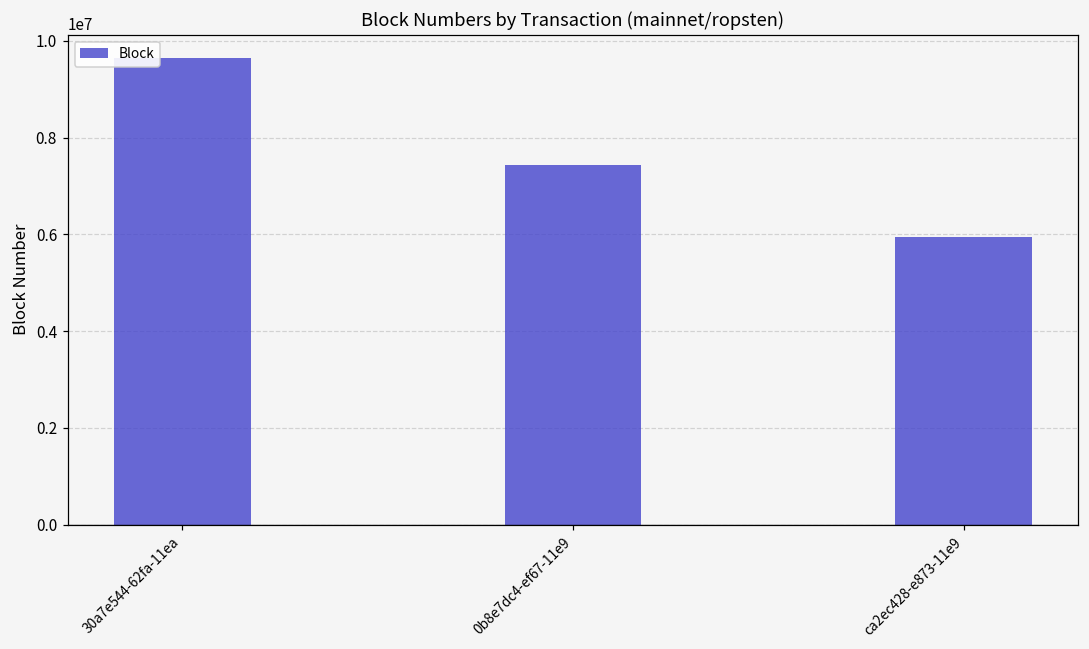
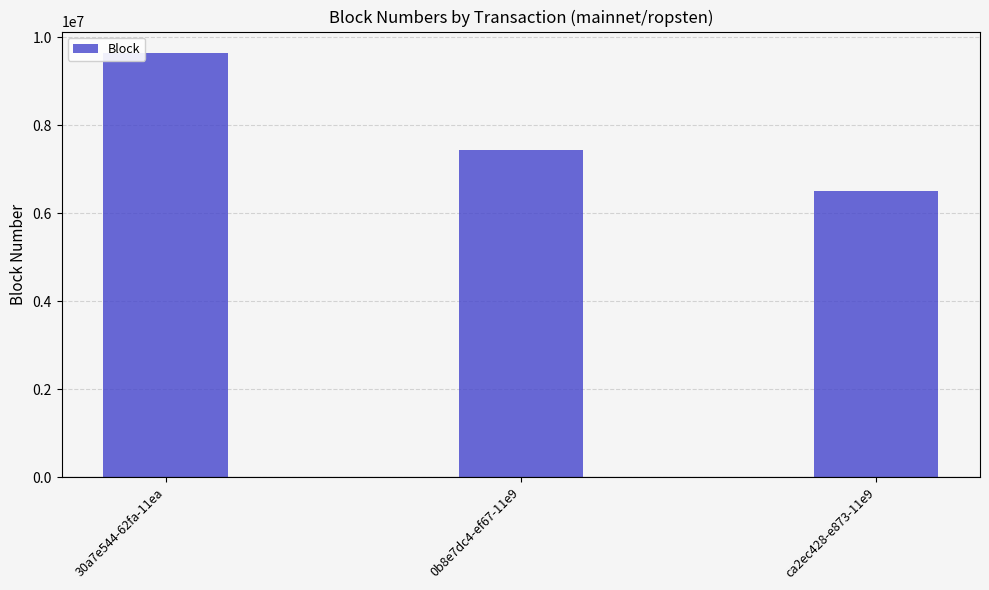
ca2ec428-e873-11e9: 5900000 -> 6500000
